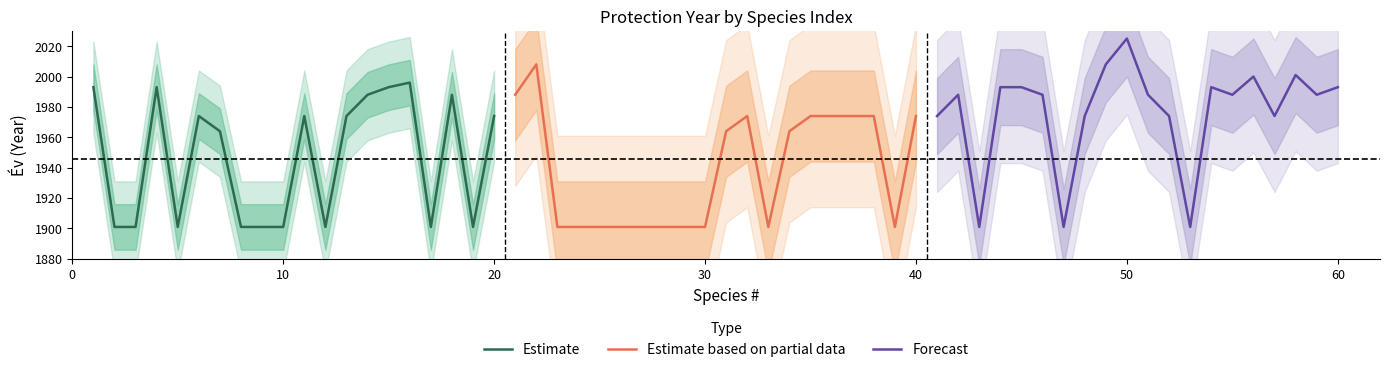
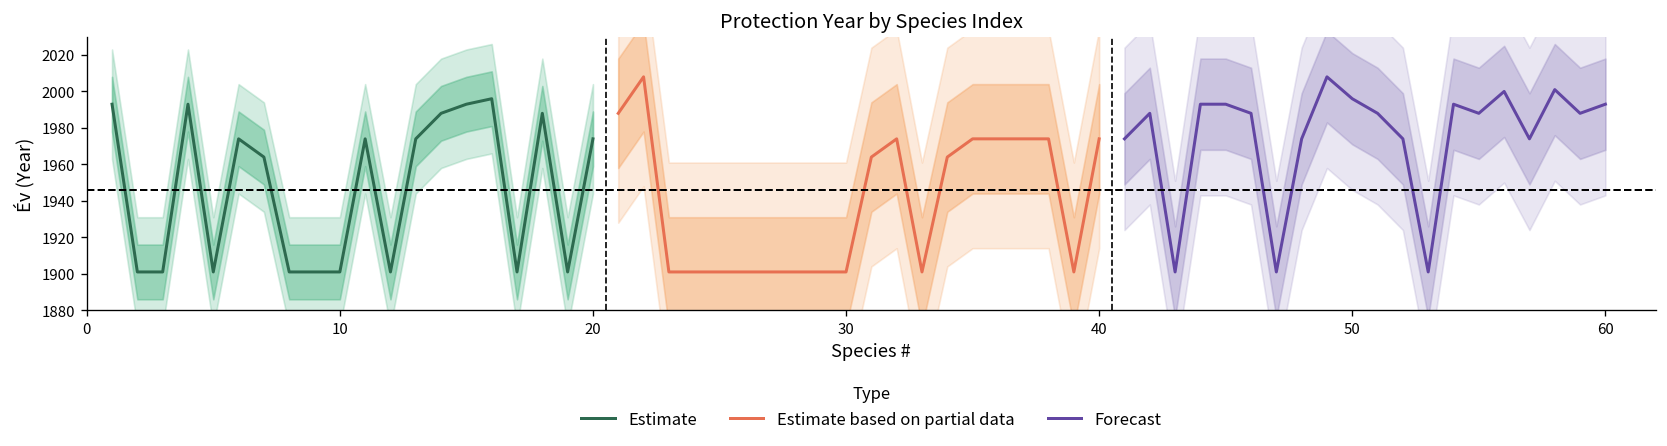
Forecast, 50: 2025 -> 1996
